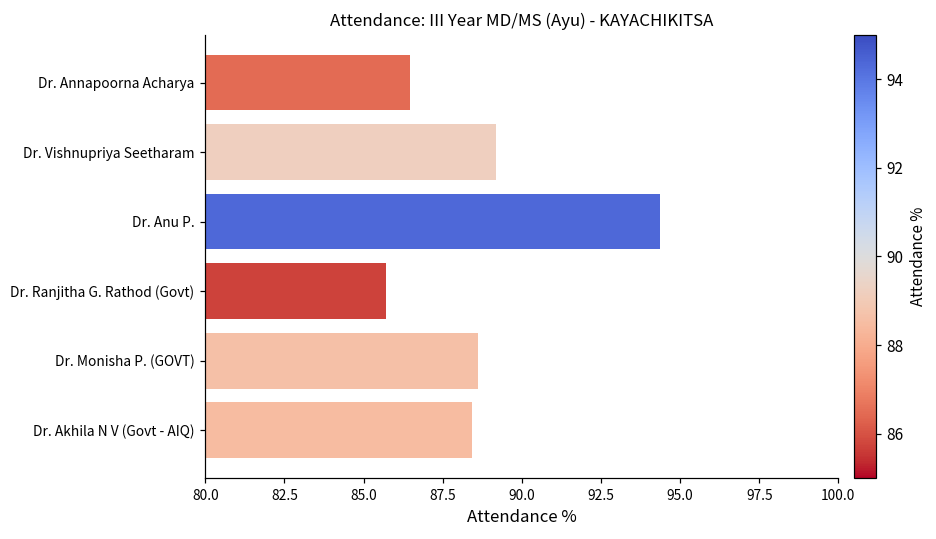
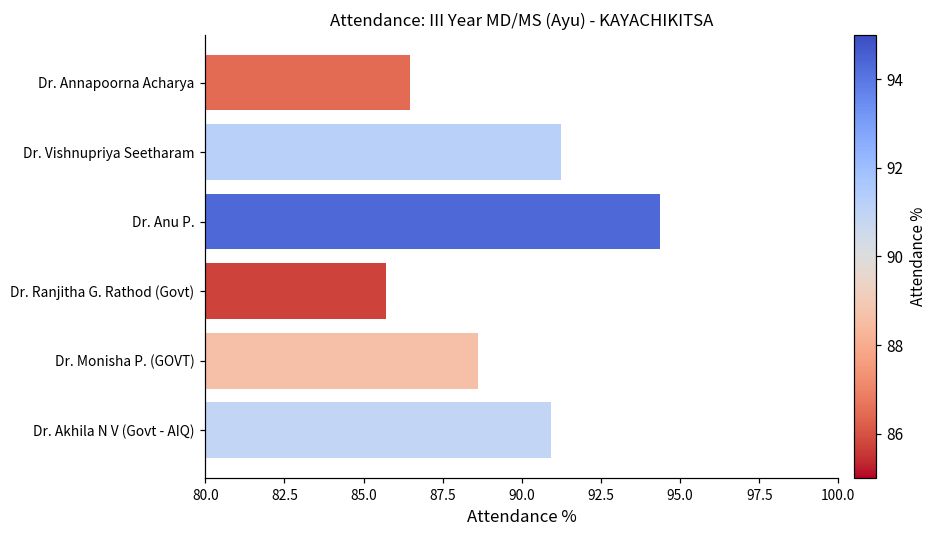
Dr. Vishnupriya Seetharam: 89.2 -> 91.2
Dr. Akhila N V (Govt - AIQ): 88.4 -> 90.9
